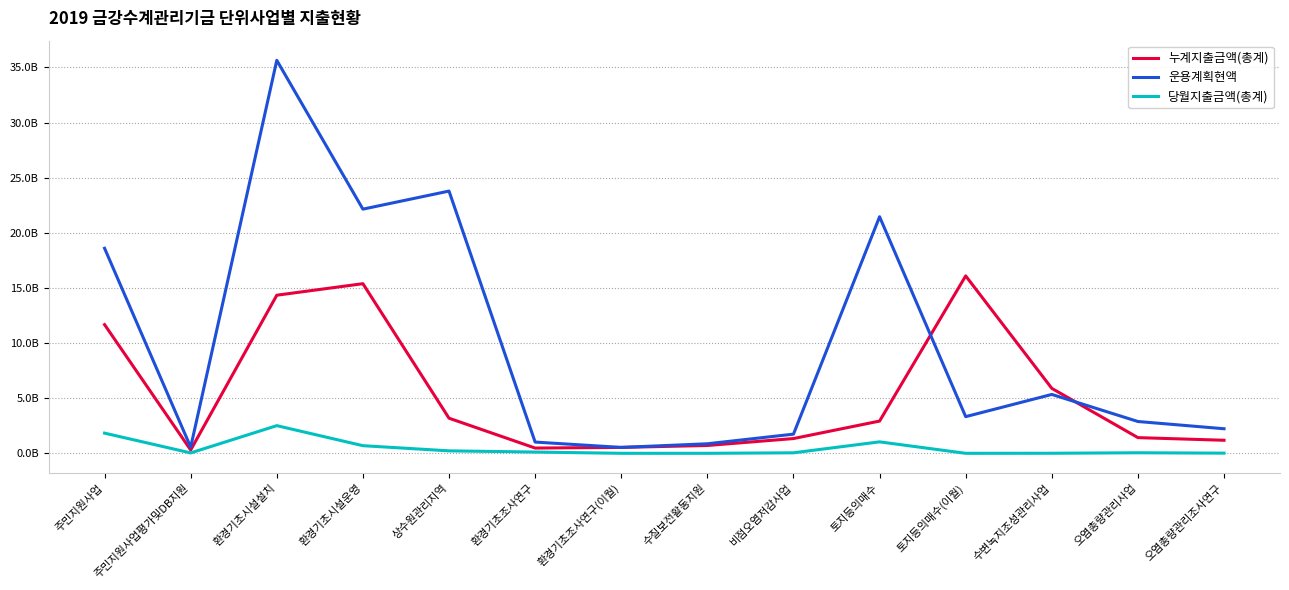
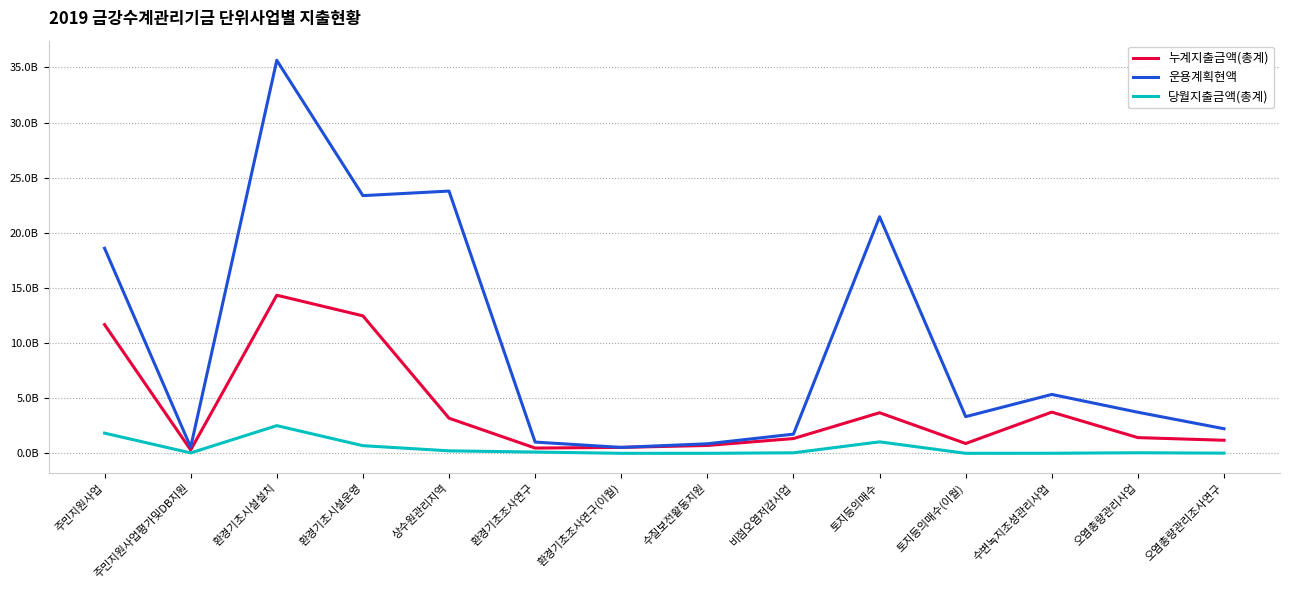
누계지출금액(총계), 환경기초시설운영: 15400000000 -> 12500000000
운용계획현액, 환경기초시설운영: 22100000000 -> 23400000000
누계지출금액(총계), 토지등의매수: 2900000000 -> 3700000000
누계지출금액(총계), 토지등의매수(이월): 16100000000 -> 900000000
누계지출금액(총계), 수변녹지조성관리사업: 5900000000 -> 3700000000
운용계획현액, 오염총량관리사업: 2900000000 -> 3700000000
